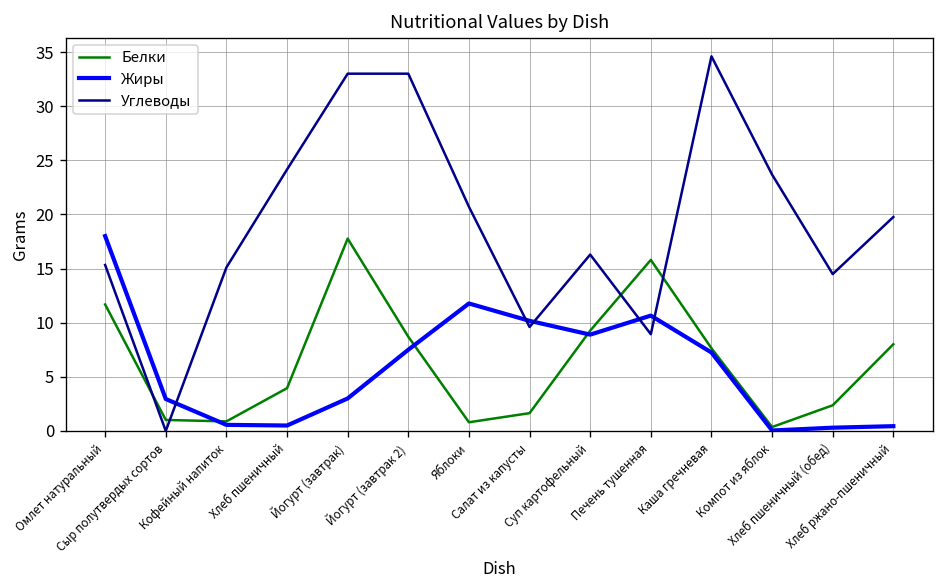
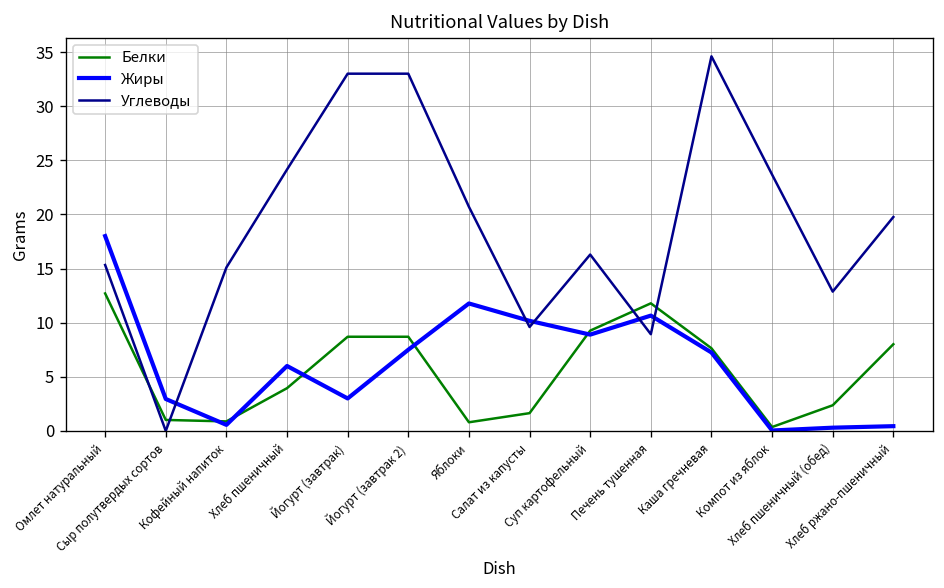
Белки, Омлет натуральный: 12 -> 13
Жиры, Хлеб пшеничный: 1 -> 6
Белки, Йогурт (завтрак): 18 -> 9
Белки, Печень тушенная: 16 -> 12
Углеводы, Хлеб пшеничный (обед): 14 -> 13
